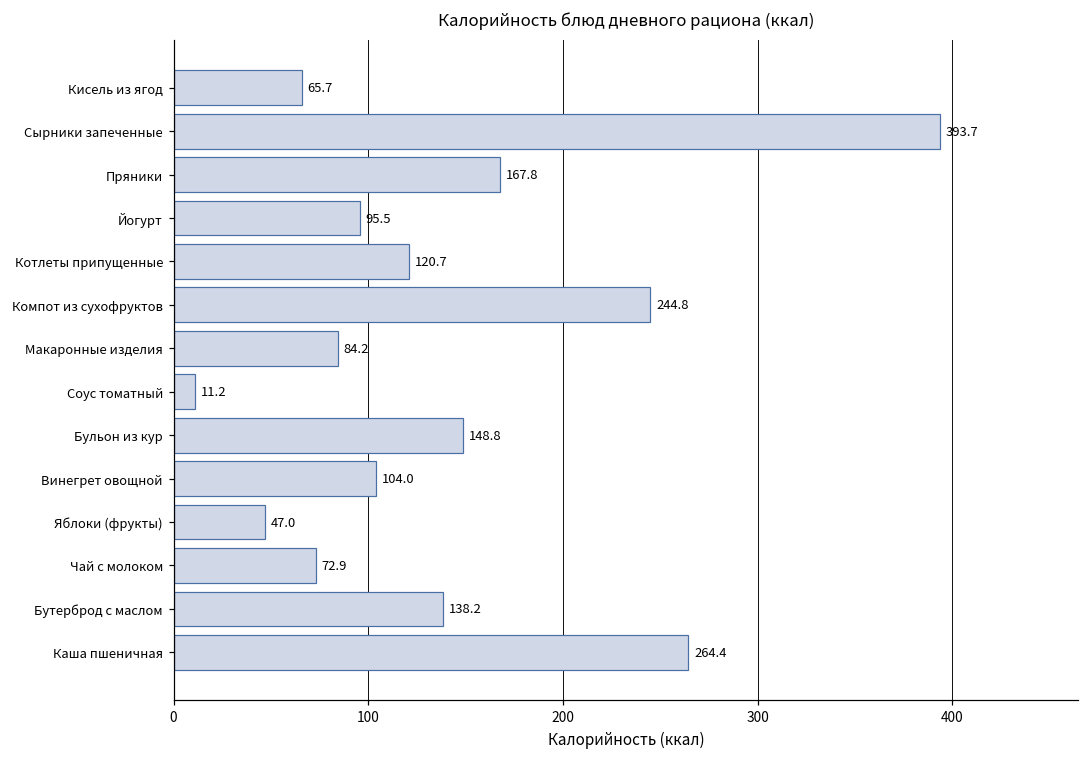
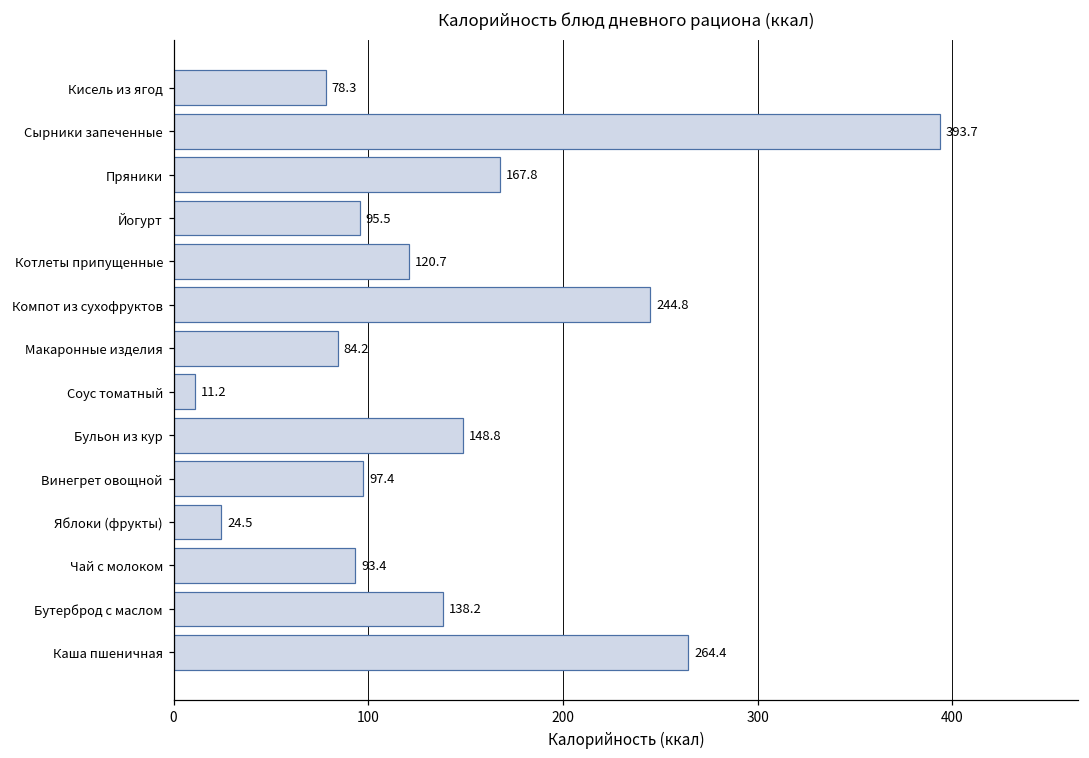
Кисель из ягод: 65.7 -> 78.3
Винегрет овощной: 104.0 -> 97.4
Яблоки (фрукты): 47.0 -> 24.5
Чай с молоком: 72.9 -> 93.4
